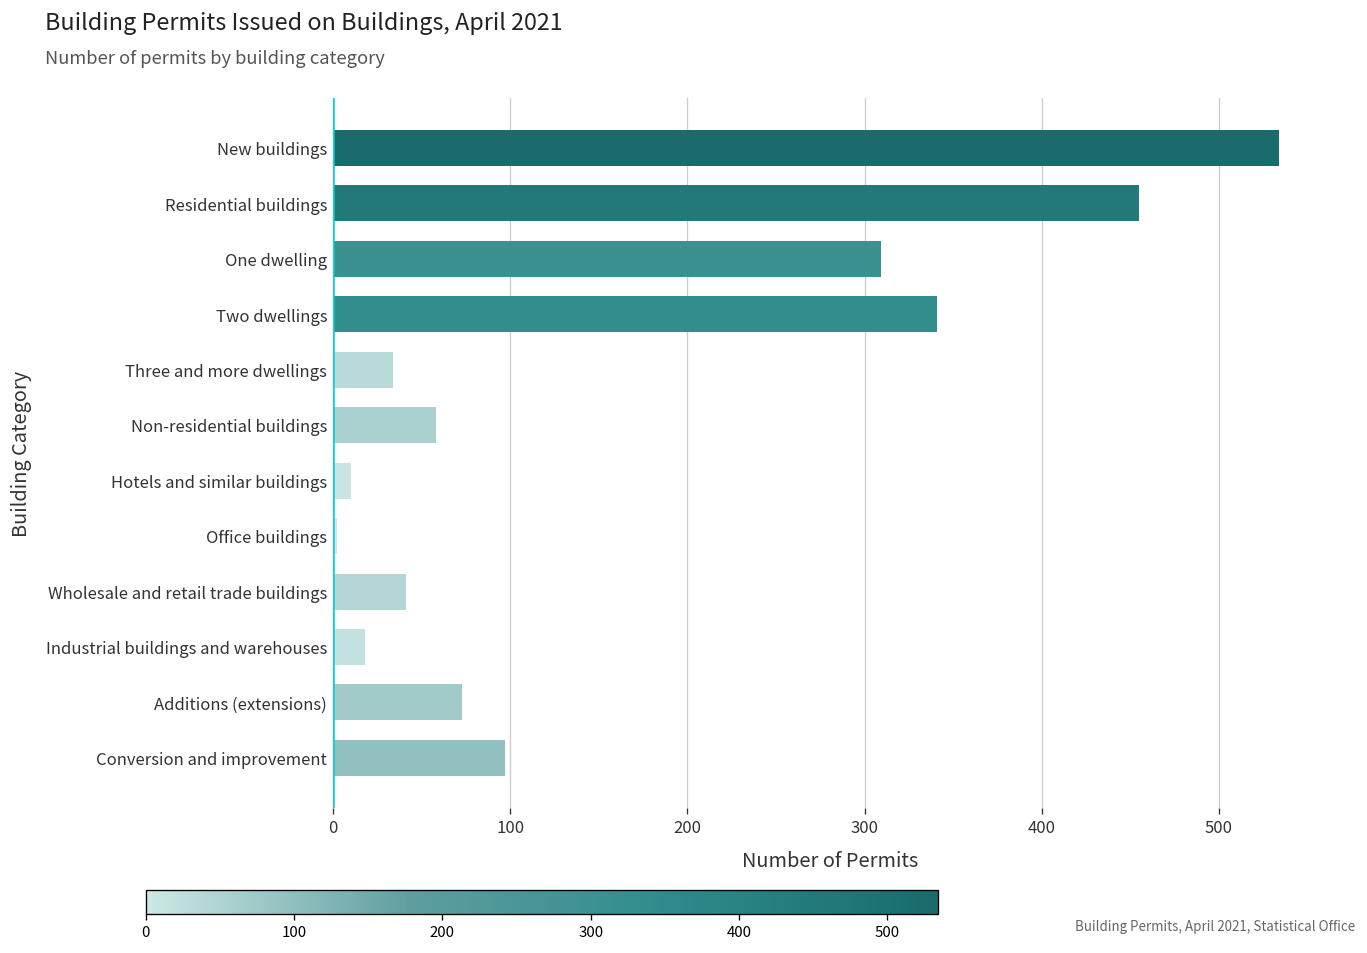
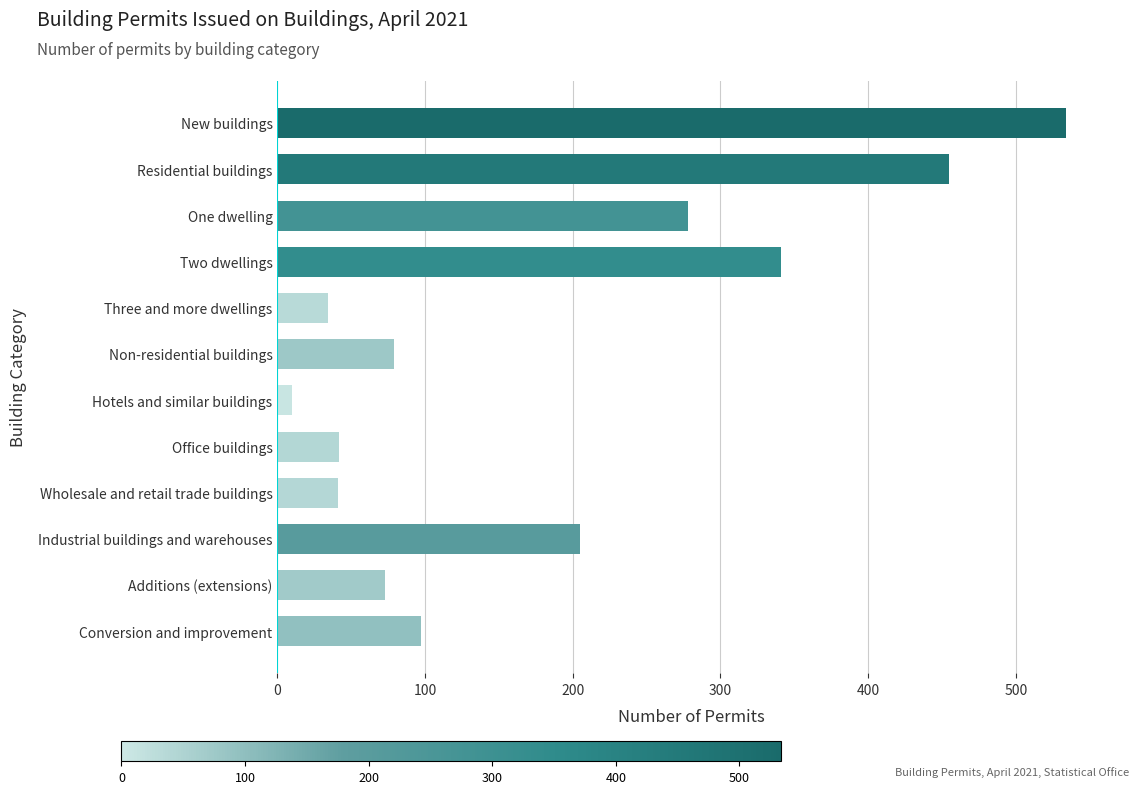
One dwelling: 309 -> 278
Non-residential buildings: 58 -> 79
Office buildings: 2 -> 42
Industrial buildings and warehouses: 18 -> 205
